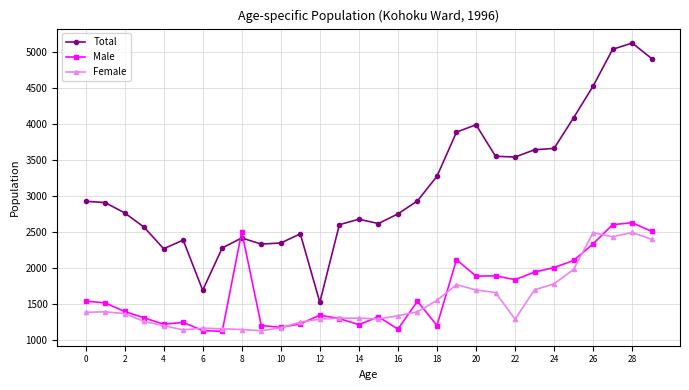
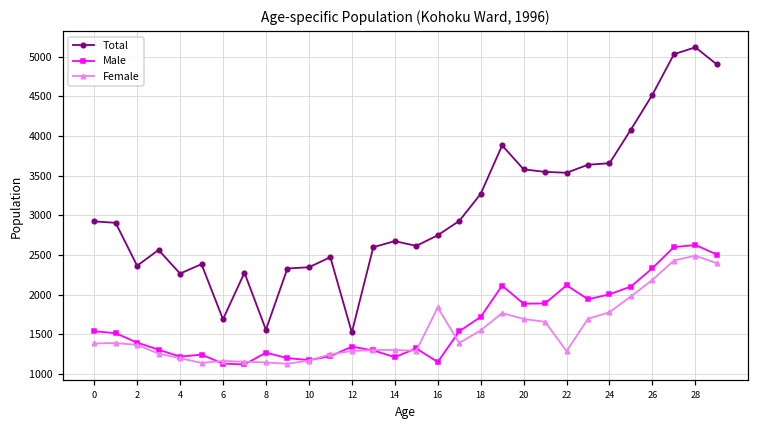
Total, 2: 2800 -> 2400
Total, 8: 2400 -> 1600
Male, 8: 2500 -> 1300
Female, 16: 1300 -> 1800
Male, 18: 1200 -> 1700
Total, 20: 4000 -> 3600
Male, 22: 1800 -> 2100
Female, 26: 2500 -> 2200
